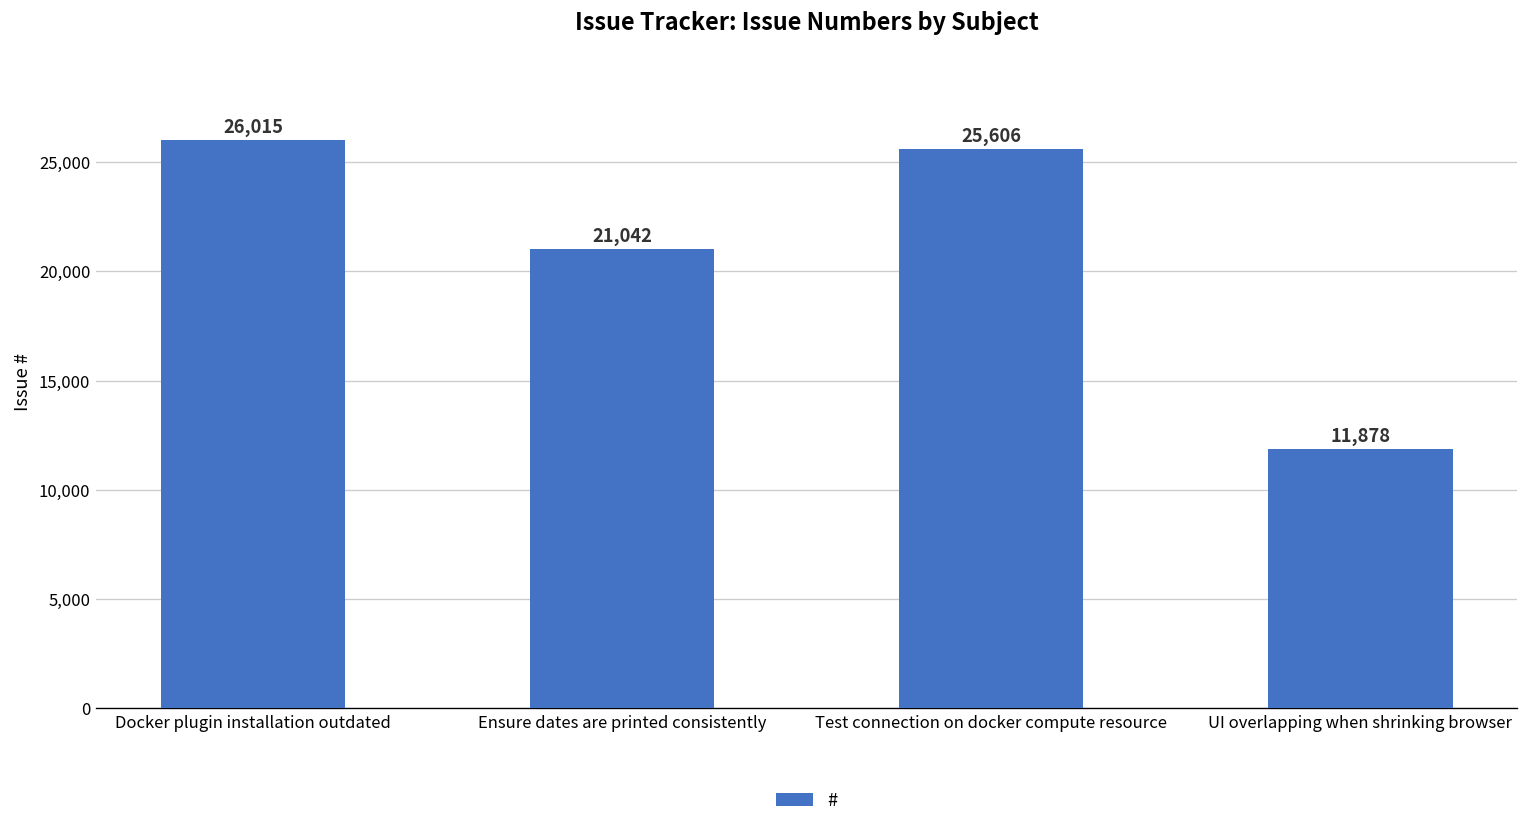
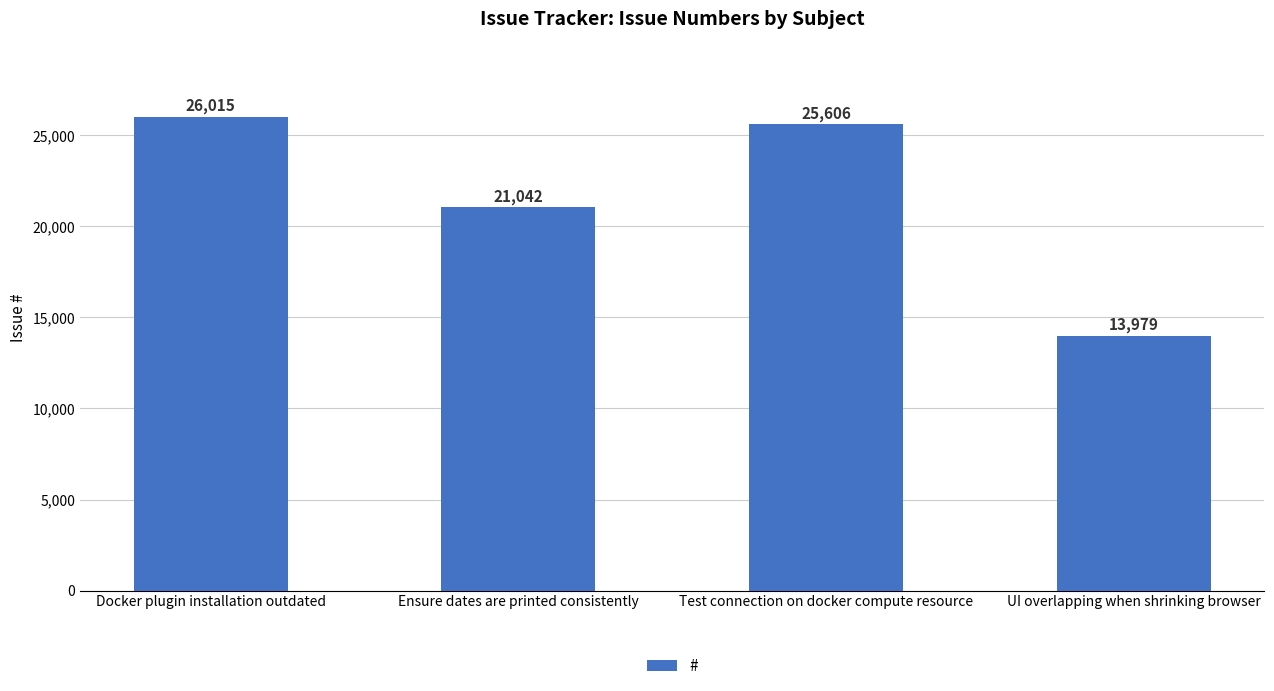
UI overlapping when shrinking browser: 11,878 -> 13,979
